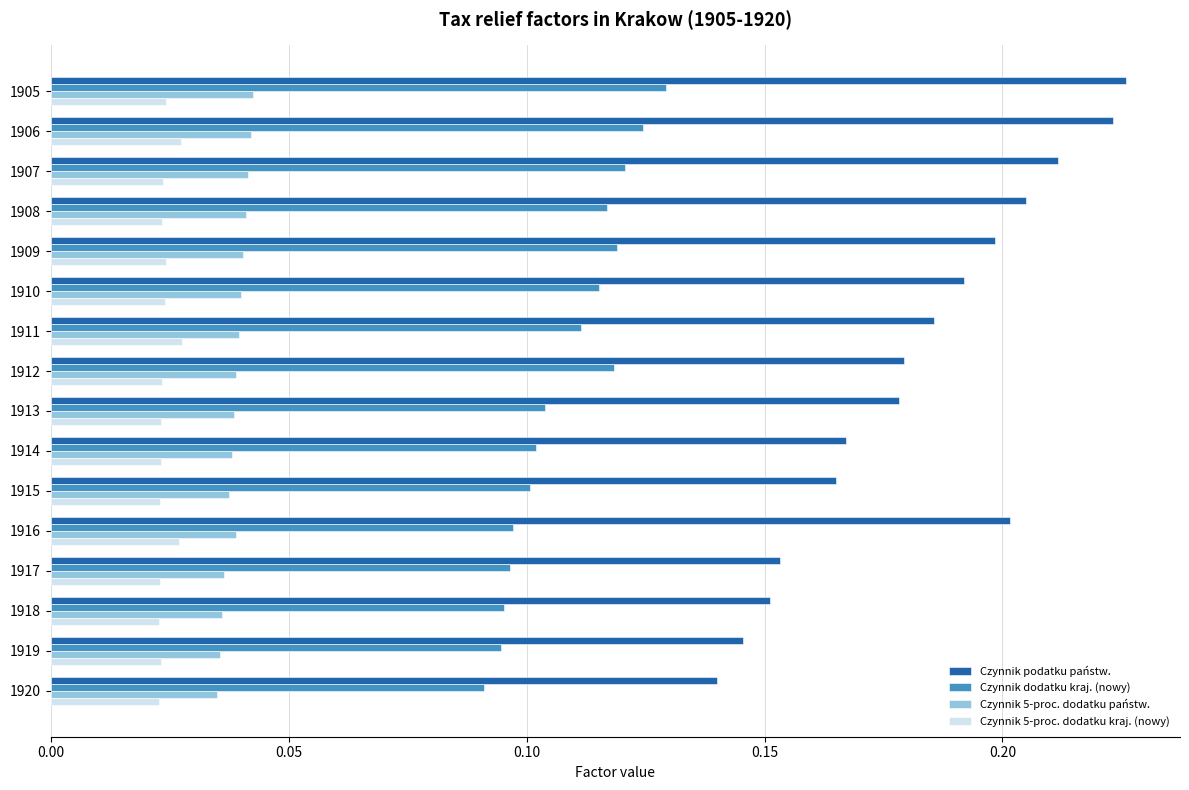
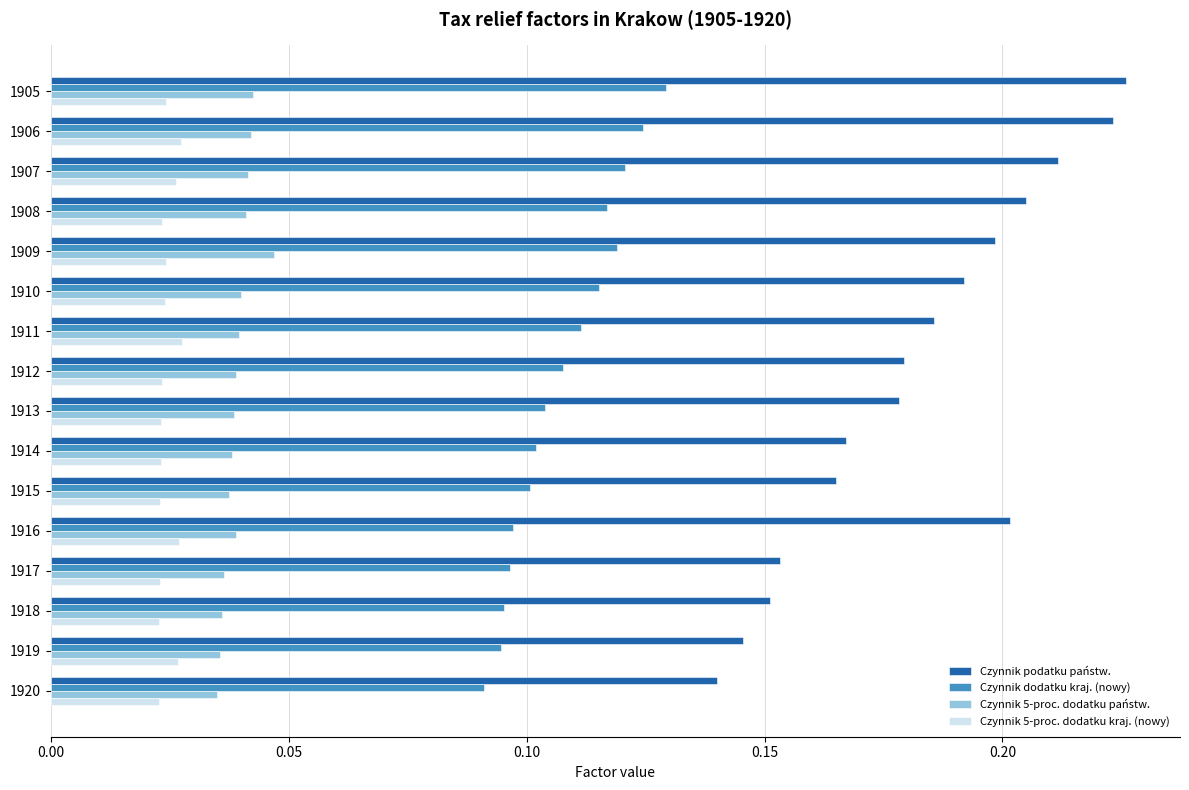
Czynnik 5-proc. dodatku kraj. (nowy), 1907: 0.024 -> 0.026
Czynnik 5-proc. dodatku państw., 1909: 0.041 -> 0.047
Czynnik dodatku kraj. (nowy), 1912: 0.118 -> 0.108
Czynnik 5-proc. dodatku kraj. (nowy), 1919: 0.023 -> 0.027
